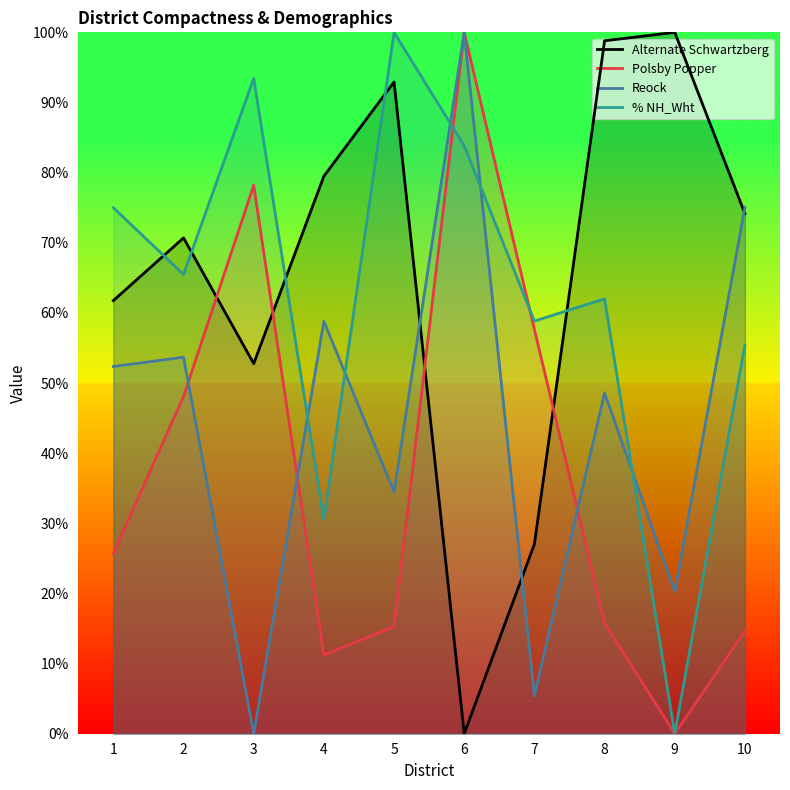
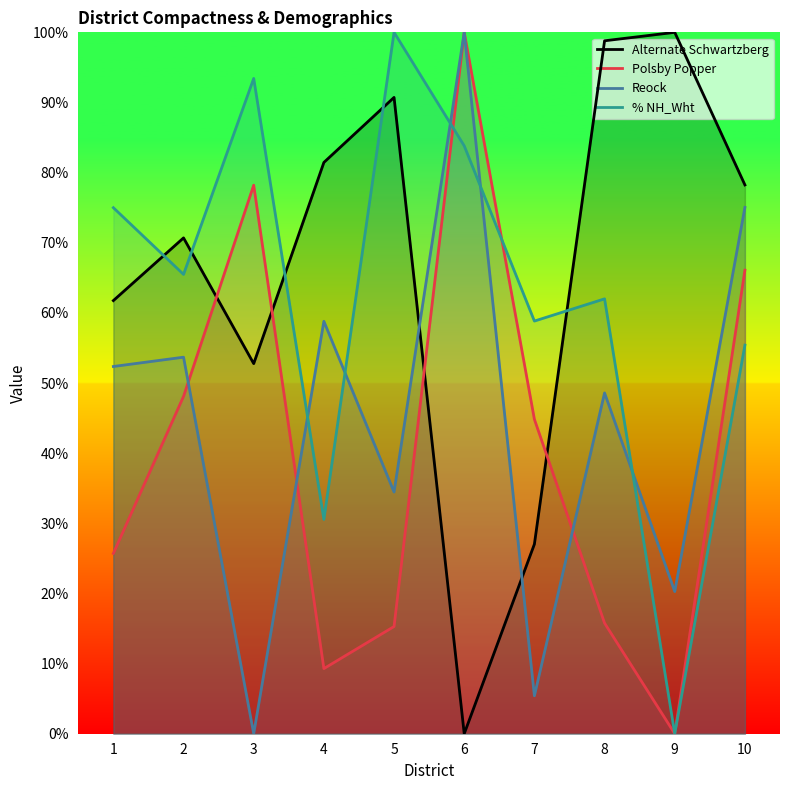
Alternate Schwartzberg, 4: 79% -> 81%
Polsby Popper, 4: 11% -> 9%
Alternate Schwartzberg, 5: 93% -> 91%
Polsby Popper, 7: 58% -> 45%
Alternate Schwartzberg, 10: 74% -> 78%
Polsby Popper, 10: 15% -> 66%
